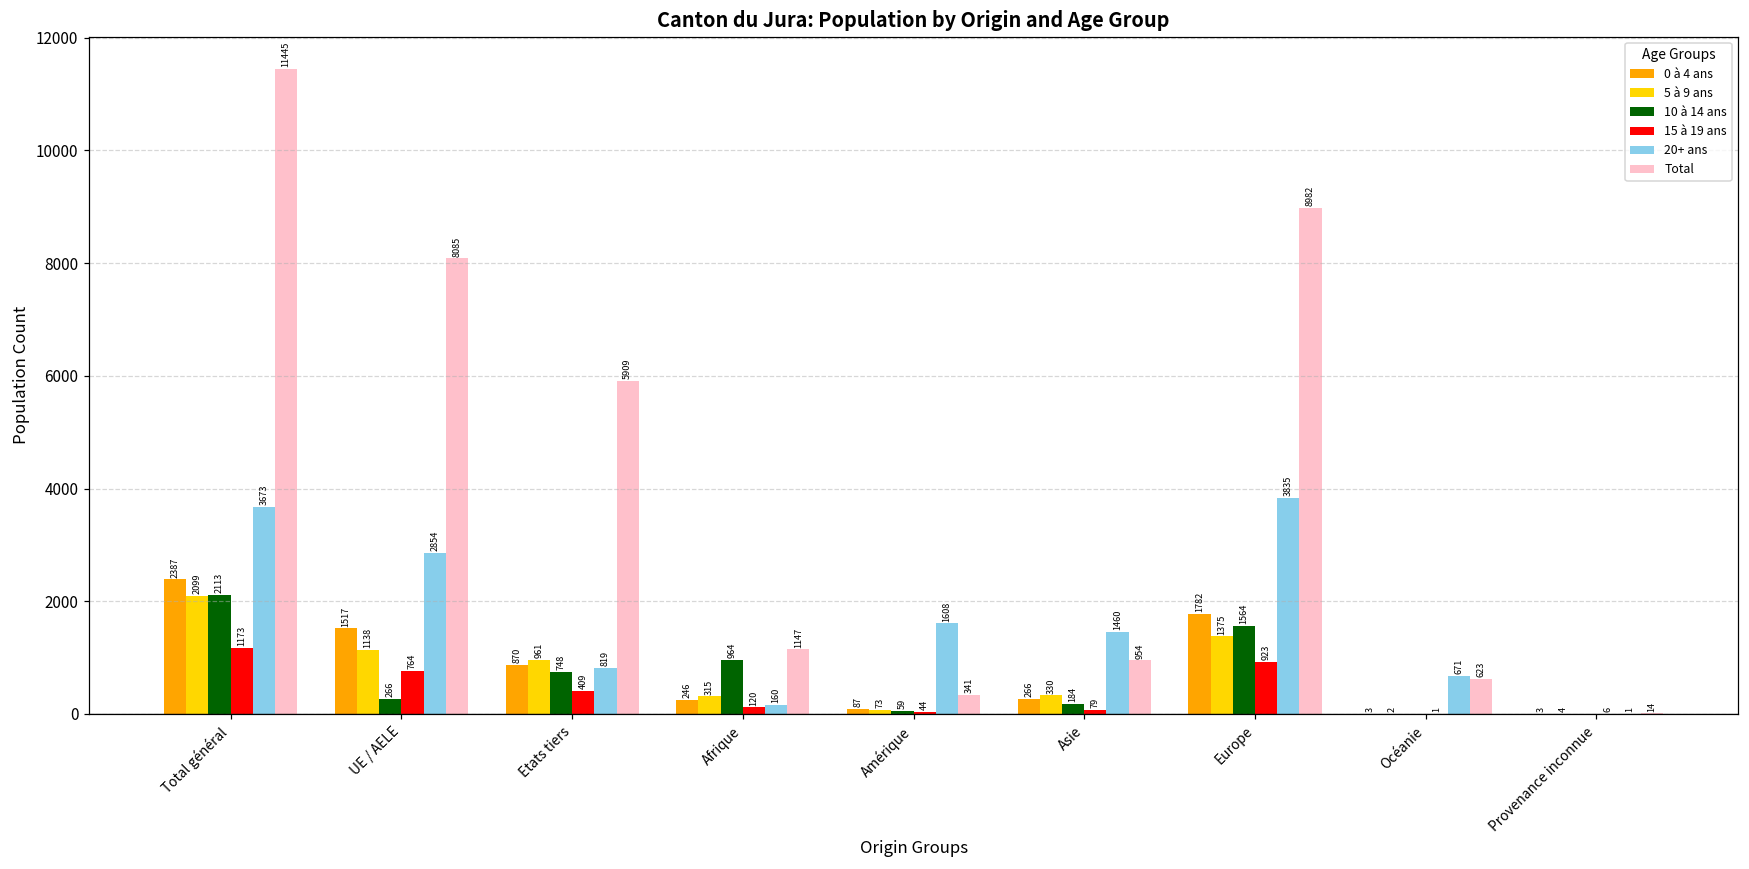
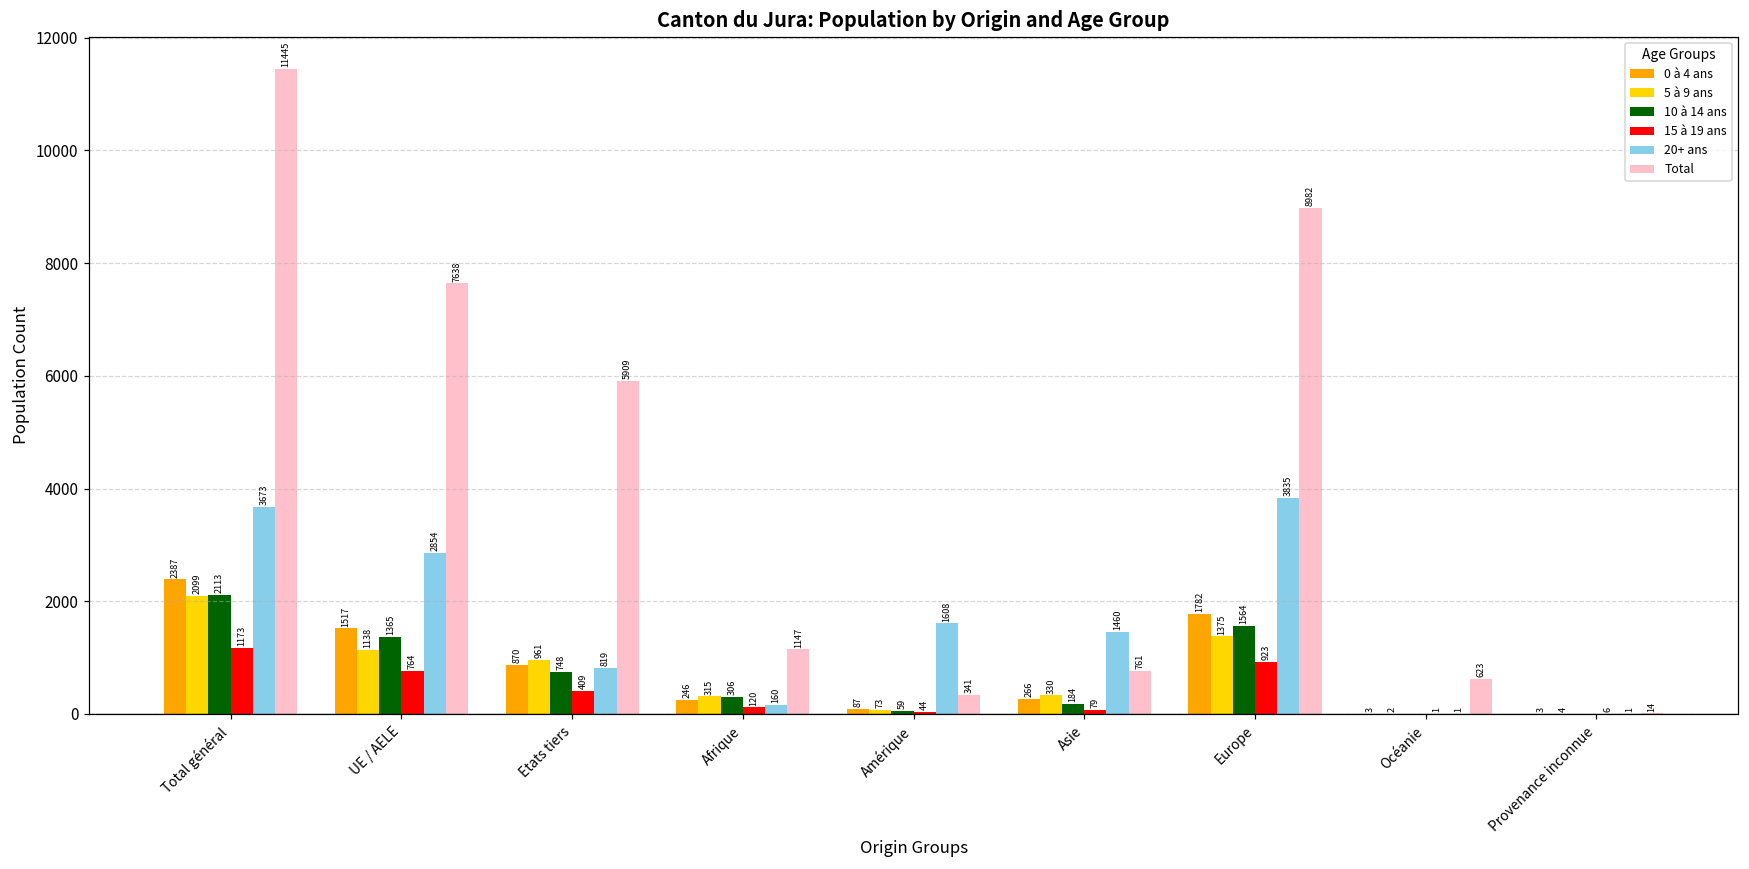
10 à 14 ans, UE / AELE: 266 -> 1365
Total, UE / AELE: 8085 -> 7638
10 à 14 ans, Afrique: 964 -> 306
Total, Asie: 954 -> 761
20+ ans, Océanie: 671 -> 1
